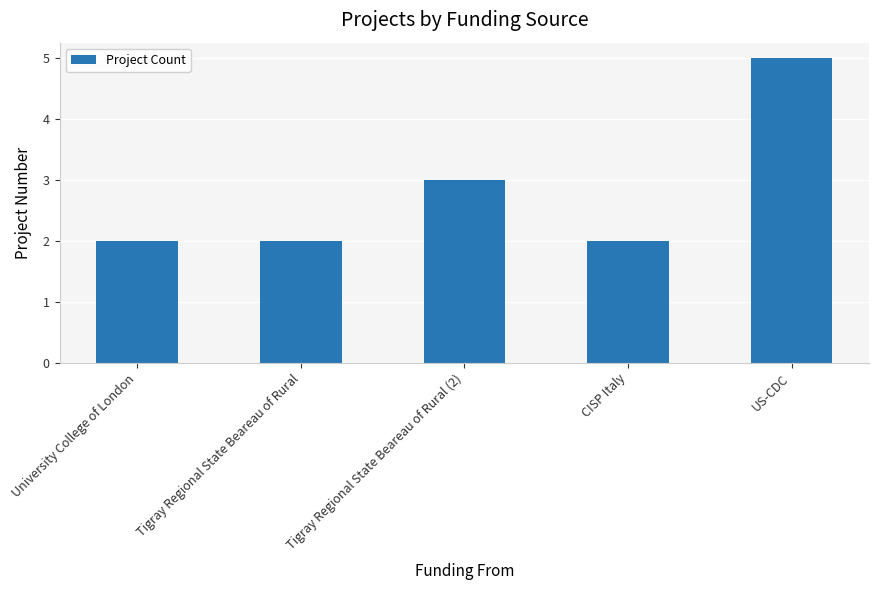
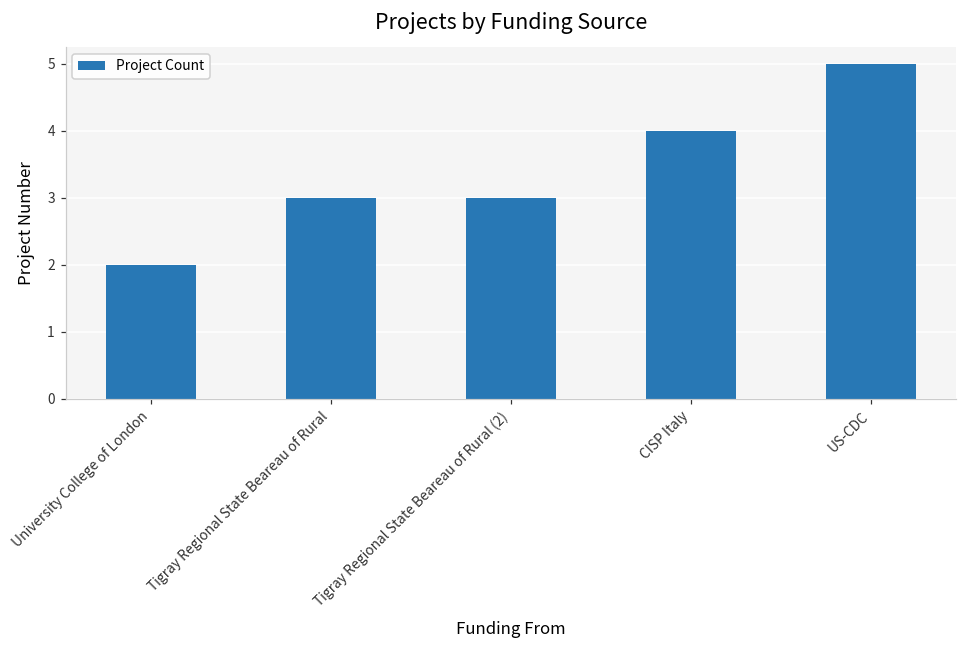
Tigray Regional State Beareau of Rural: 2 -> 3
CISP Italy: 2 -> 4
